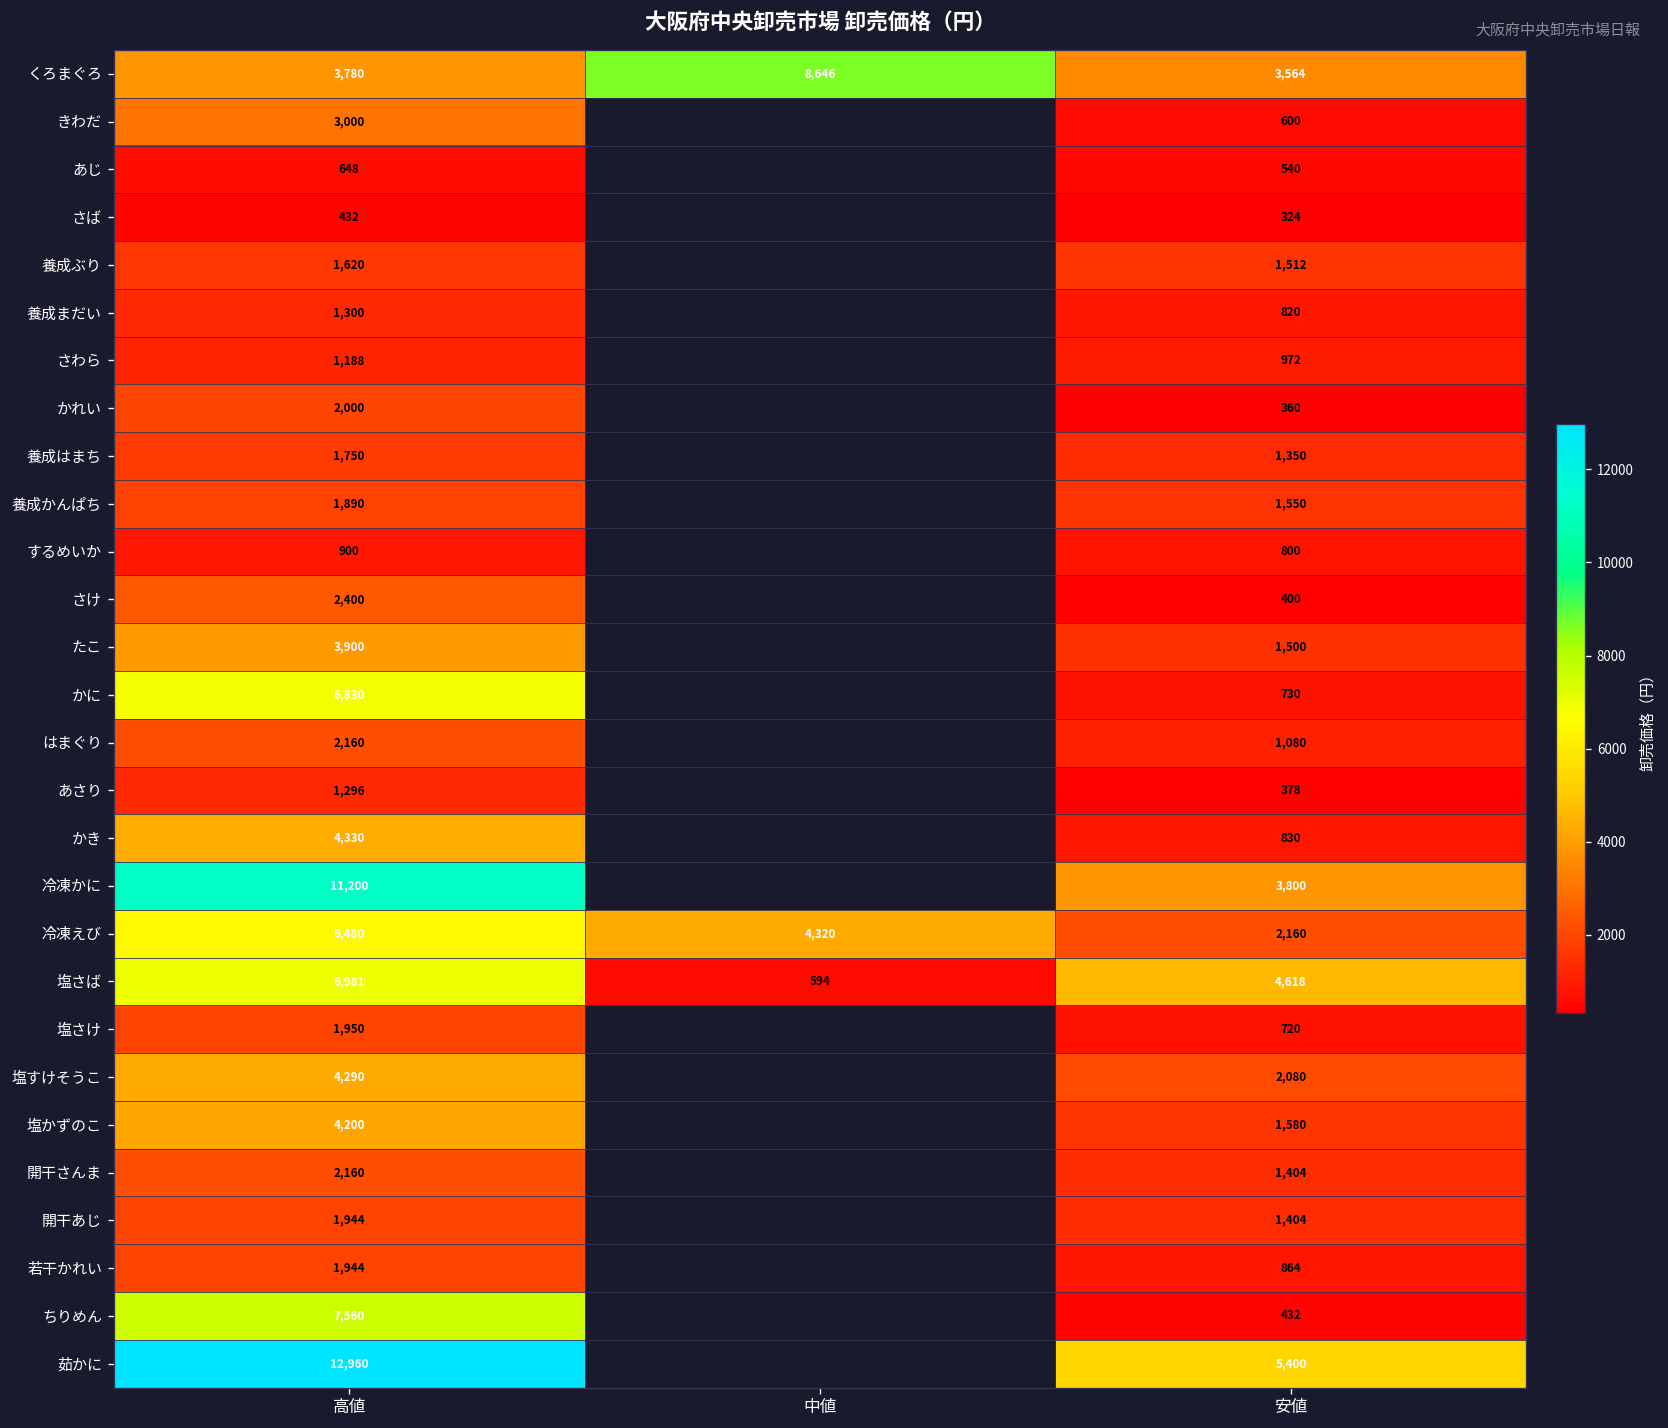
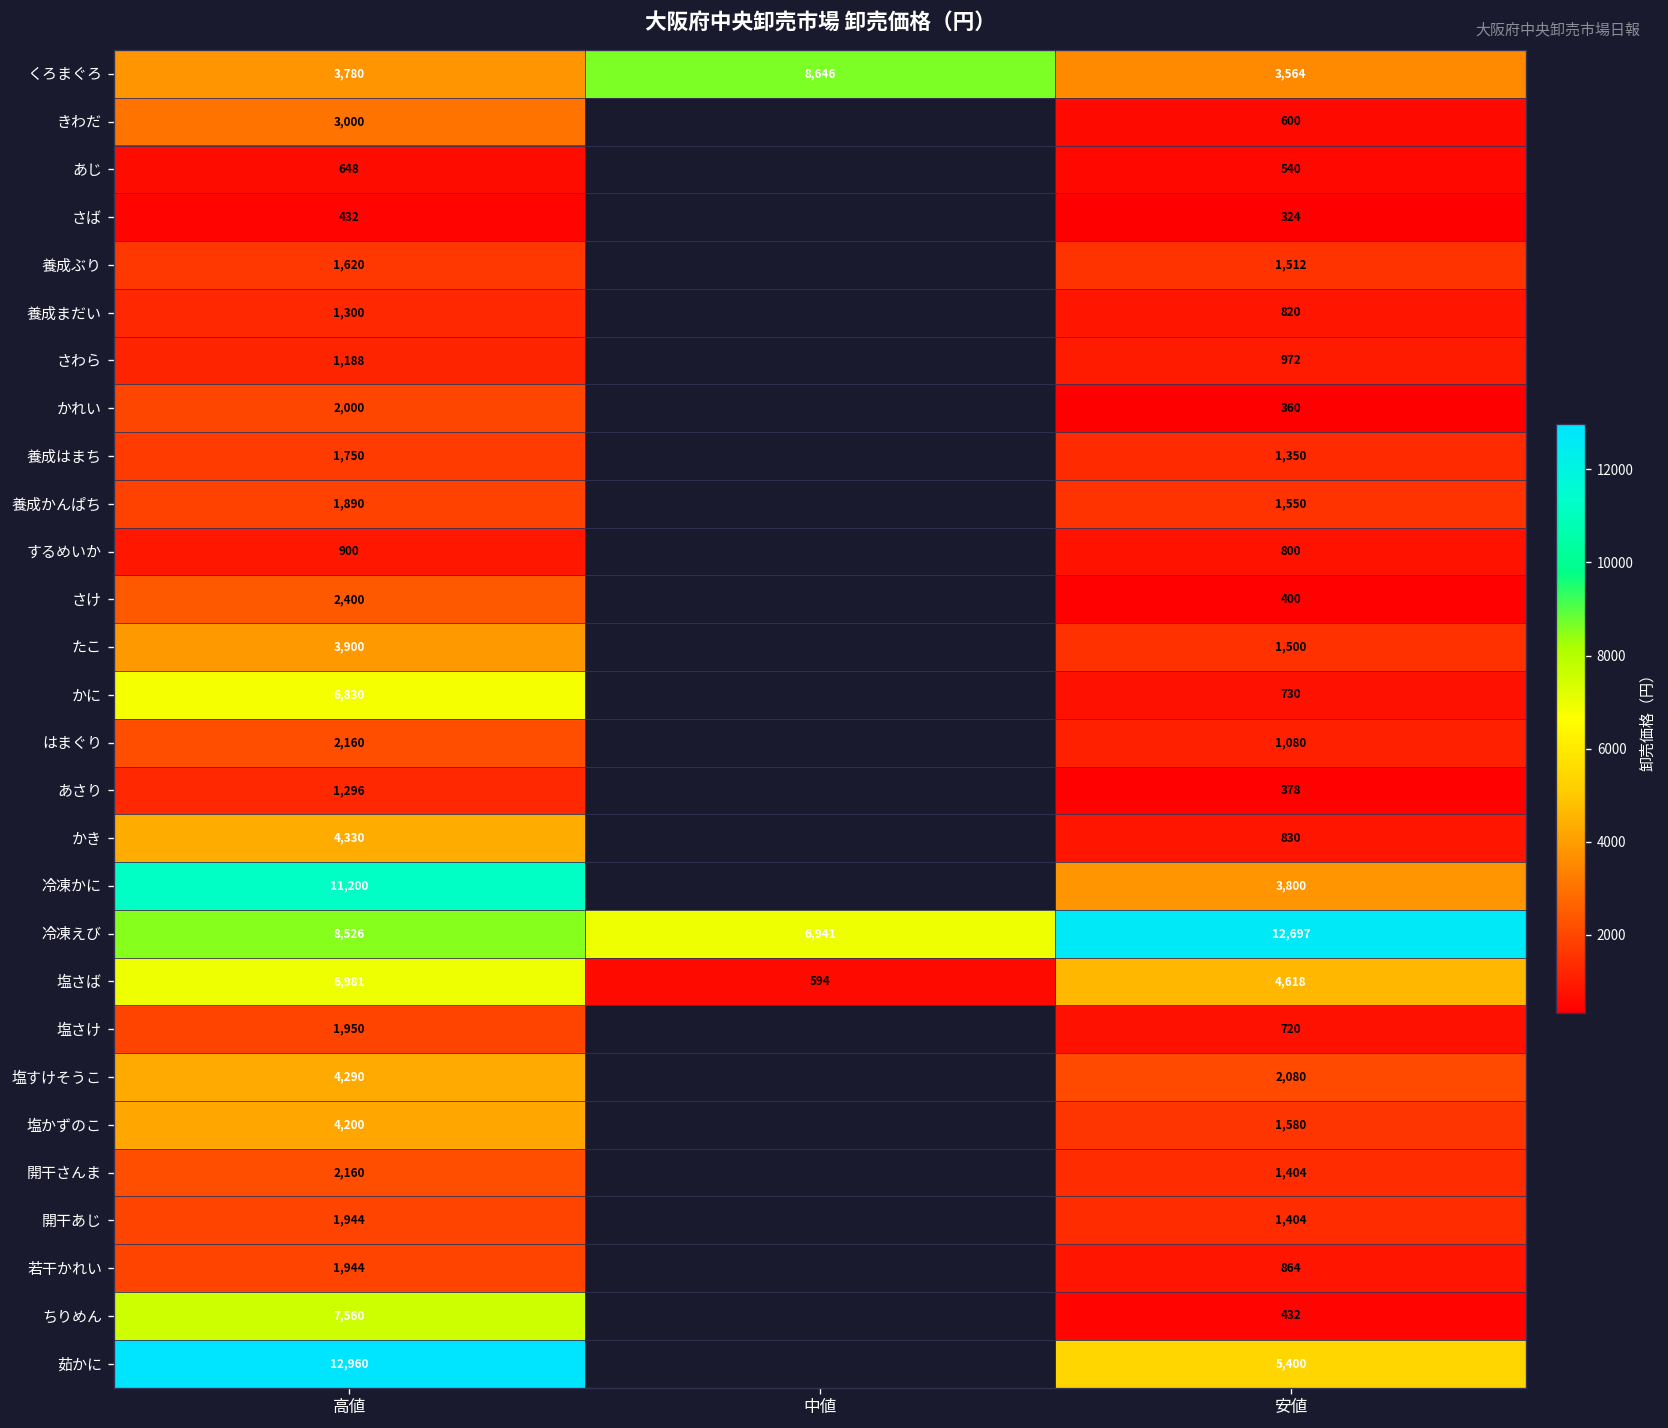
冷凍えび, 高値: 6,480 -> 8,526
冷凍えび, 中値: 4,320 -> 6,941
冷凍えび, 安値: 2,160 -> 12,697
